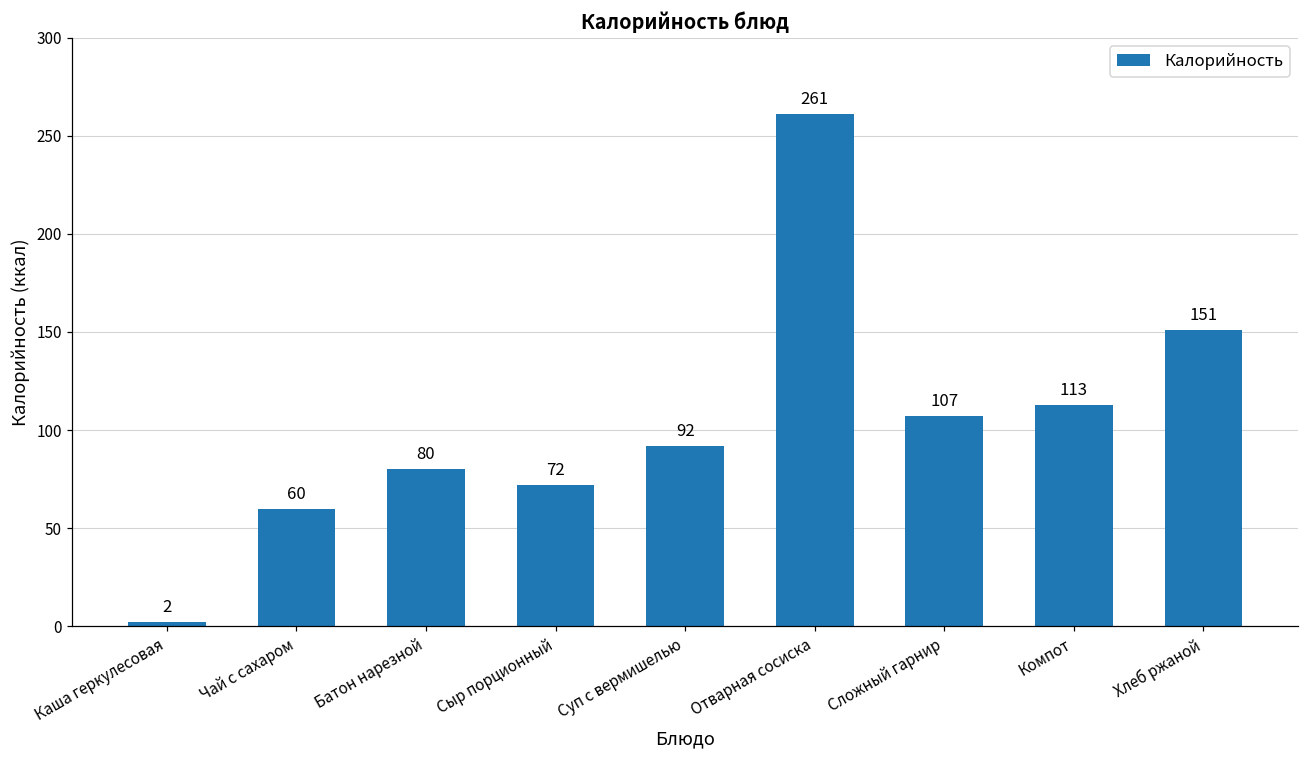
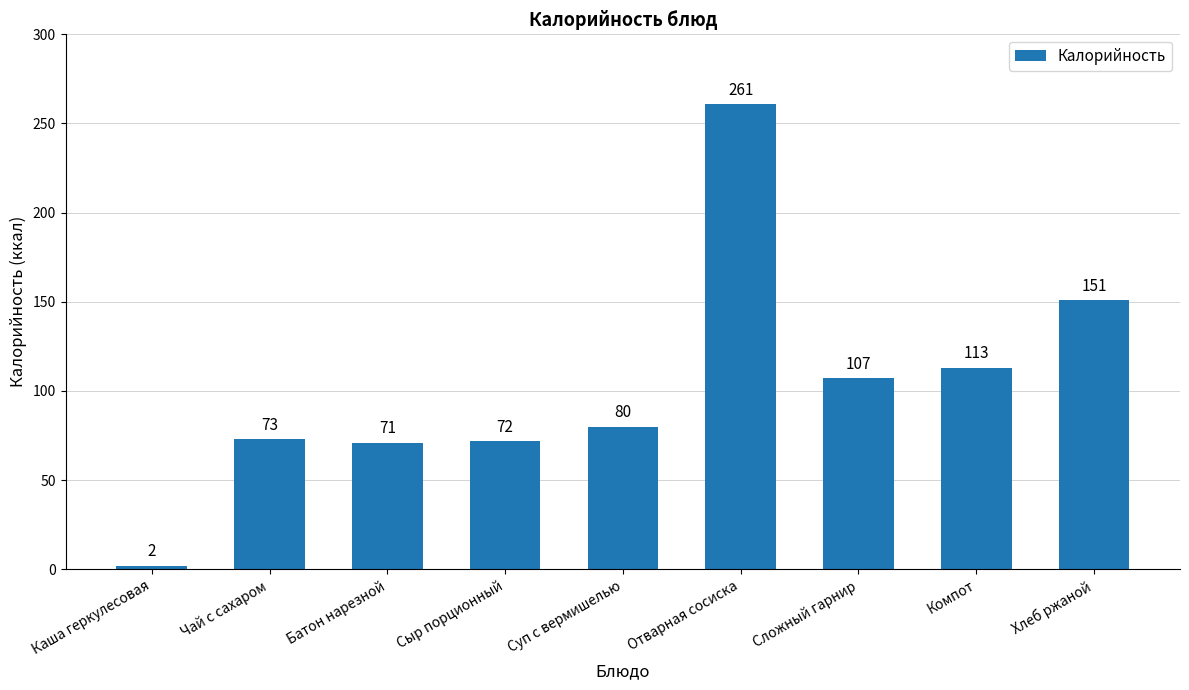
Чай с сахаром: 60 -> 73
Батон нарезной: 80 -> 71
Суп с вермишелью: 92 -> 80
